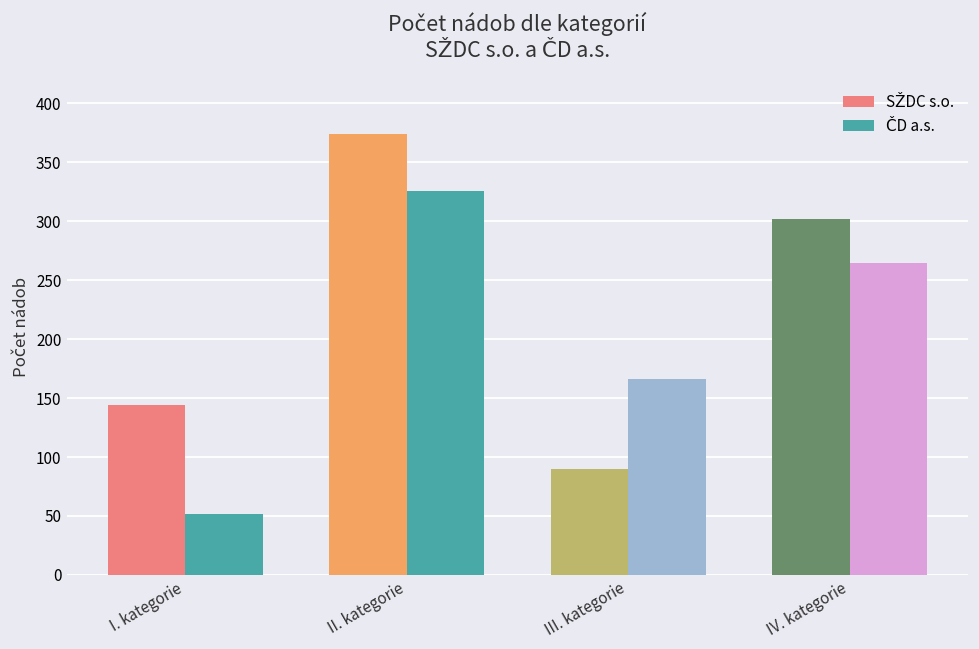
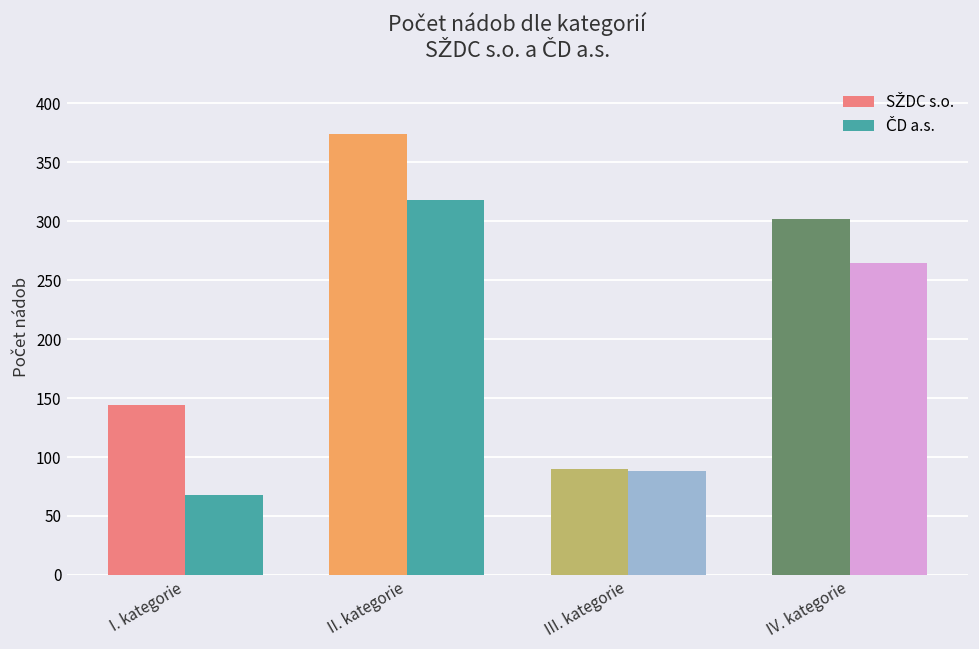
ČD a.s., I. kategorie: 52 -> 68
ČD a.s., II. kategorie: 326 -> 318
ČD a.s., III. kategorie: 166 -> 88
